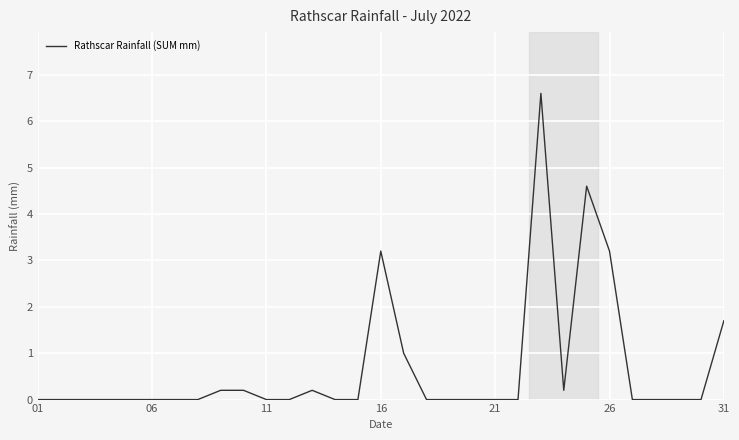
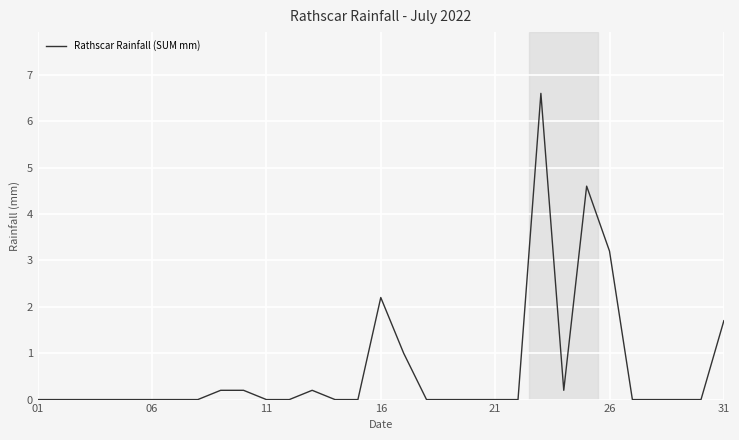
16: 3.2 -> 2.2
